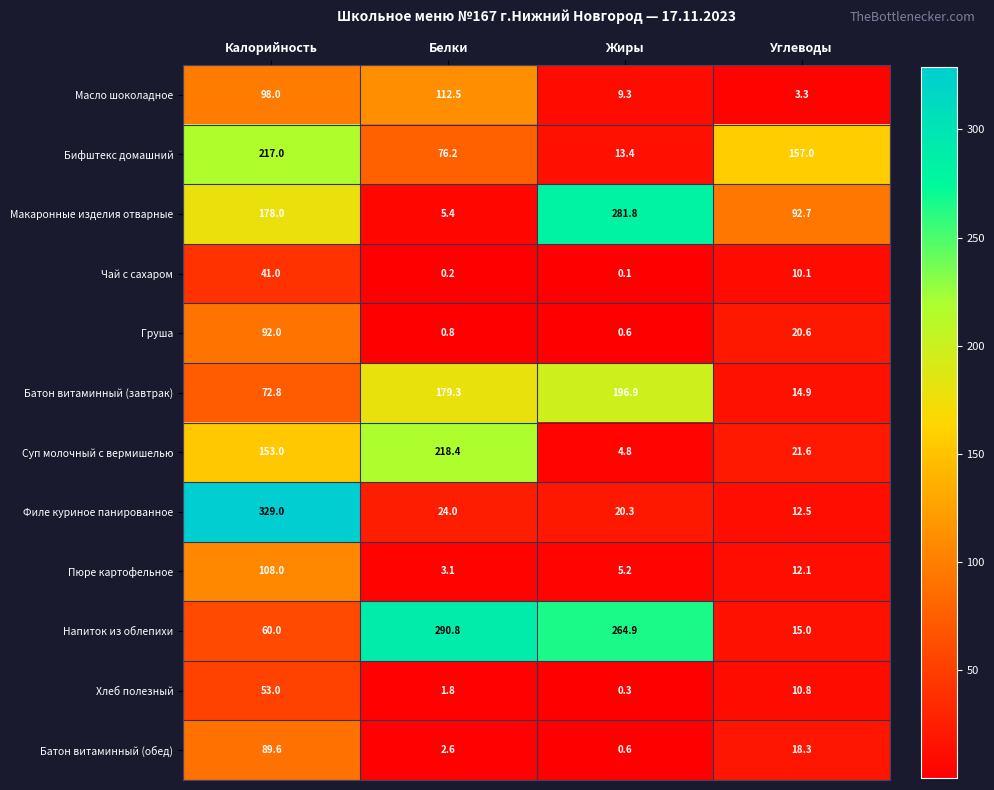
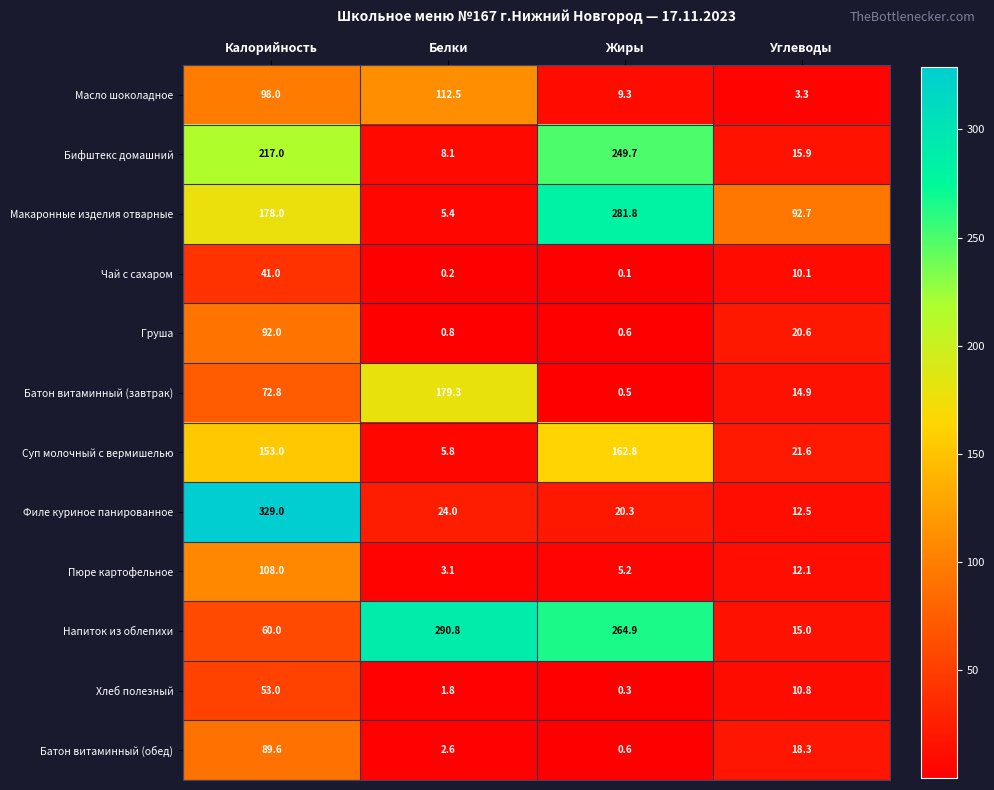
Бифштекс домашний, Белки: 76.2 -> 8.1
Бифштекс домашний, Жиры: 13.4 -> 249.7
Бифштекс домашний, Углеводы: 157.0 -> 15.9
Батон витаминный (завтрак), Жиры: 196.9 -> 0.5
Суп молочный с вермишелью, Белки: 218.4 -> 5.8
Суп молочный с вермишелью, Жиры: 4.8 -> 162.8
